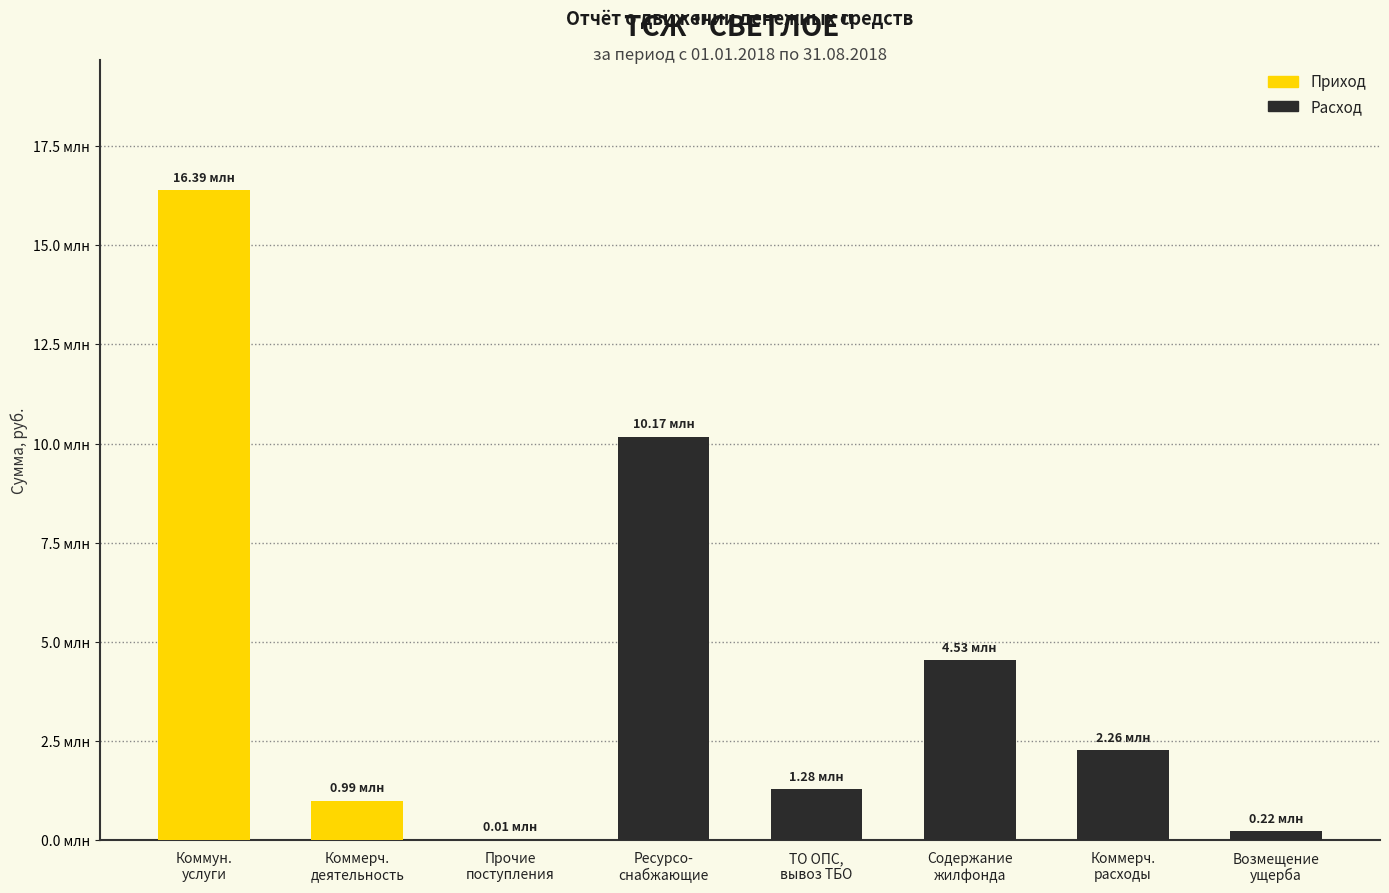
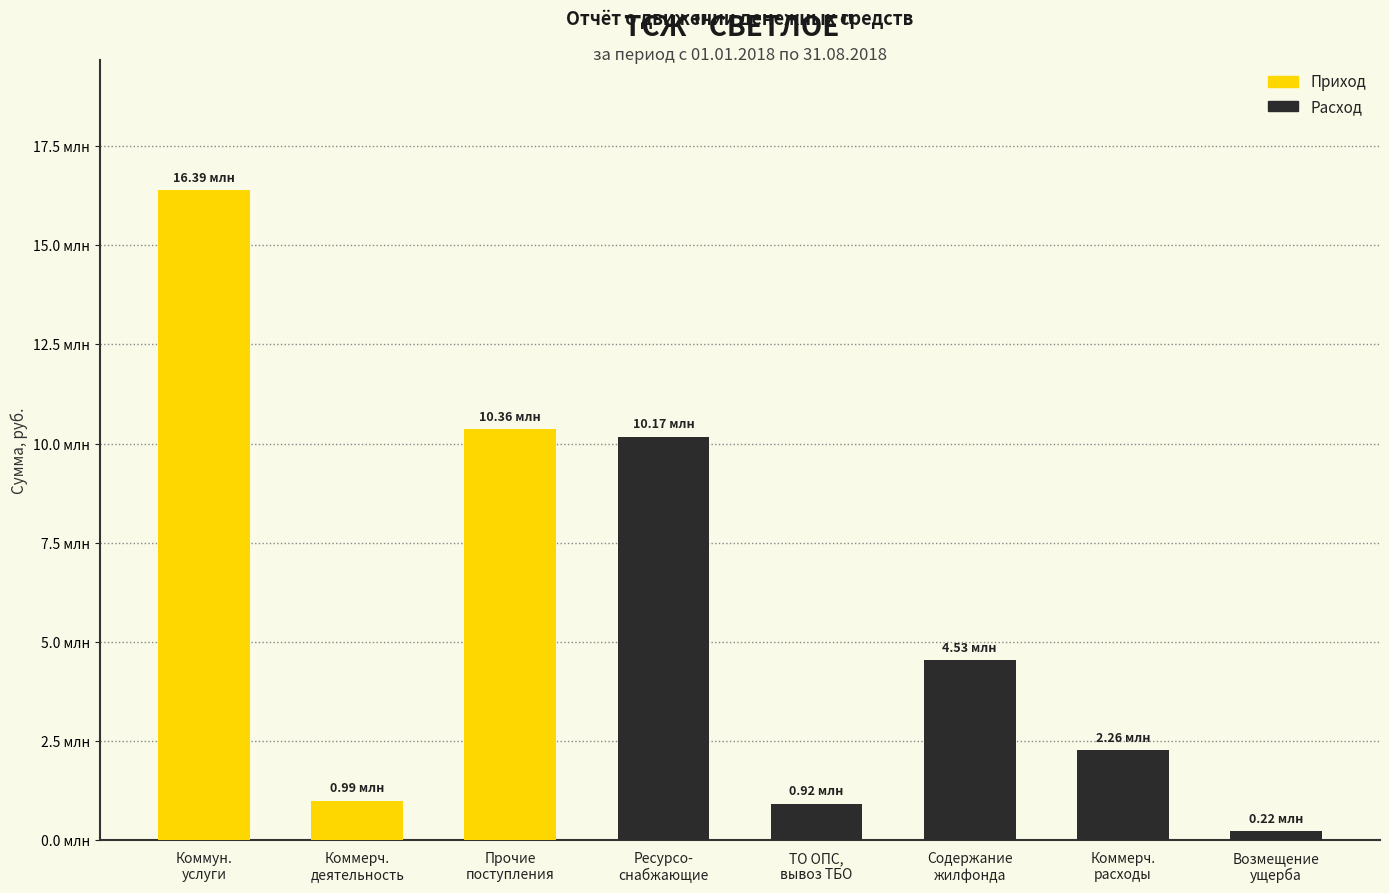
Прочие поступления: 0.01 -> 10.36
ТО ОПС, вывоз ТБО: 1.28 -> 0.92
